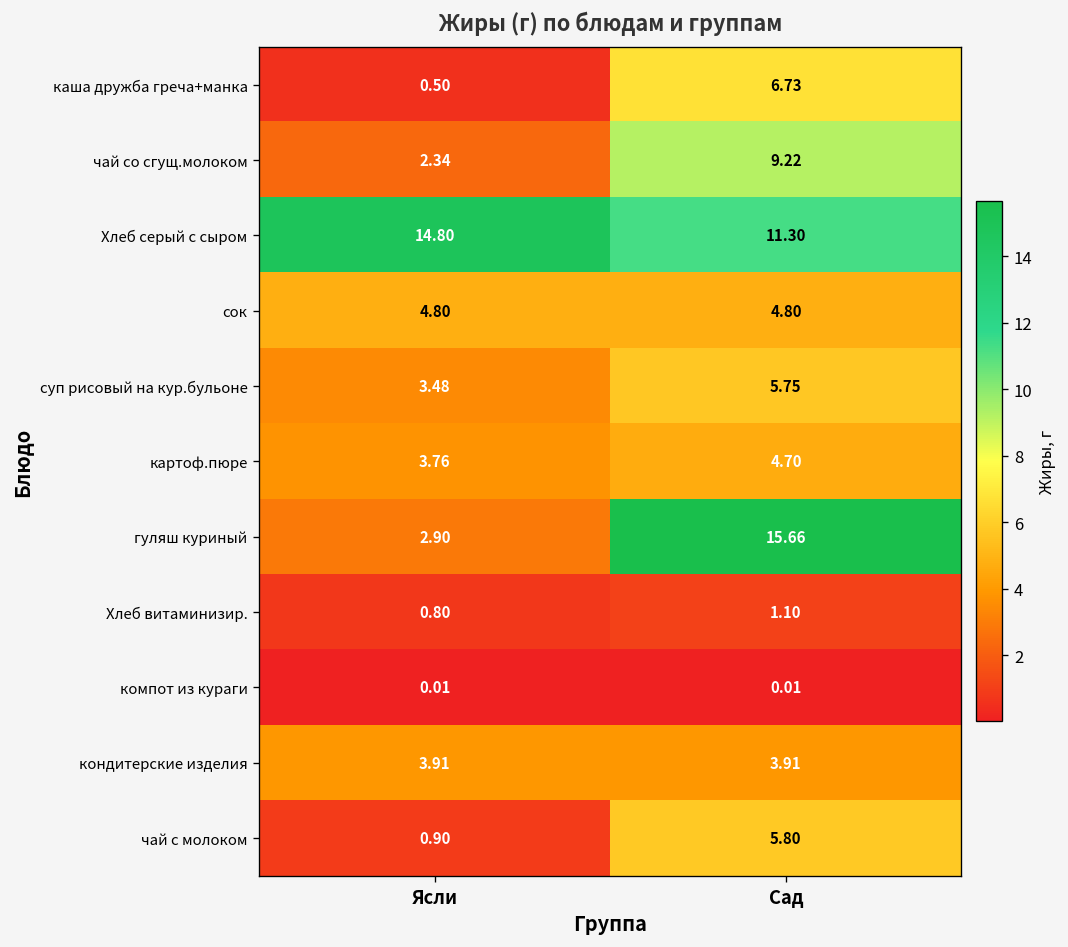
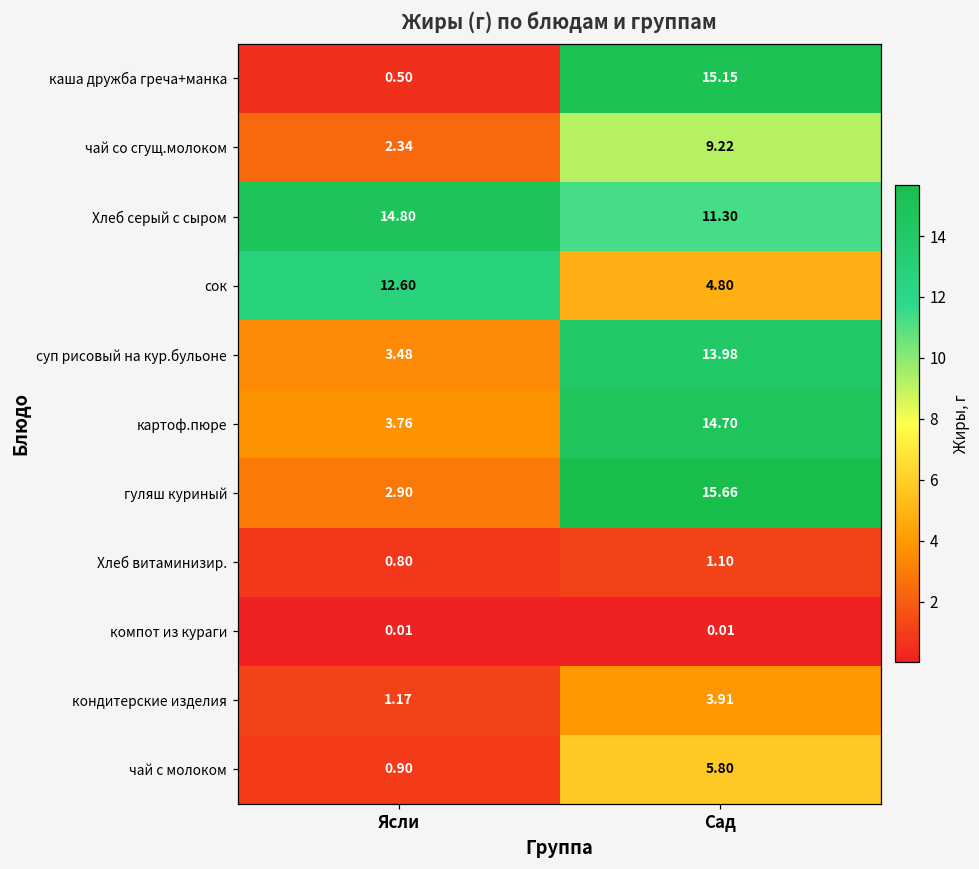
каша дружба греча+манка, Сад: 6.73 -> 15.15
сок, Ясли: 4.80 -> 12.60
суп рисовый на кур.бульоне, Сад: 5.75 -> 13.98
картоф.пюре, Сад: 4.70 -> 14.70
кондитерские изделия, Ясли: 3.91 -> 1.17
